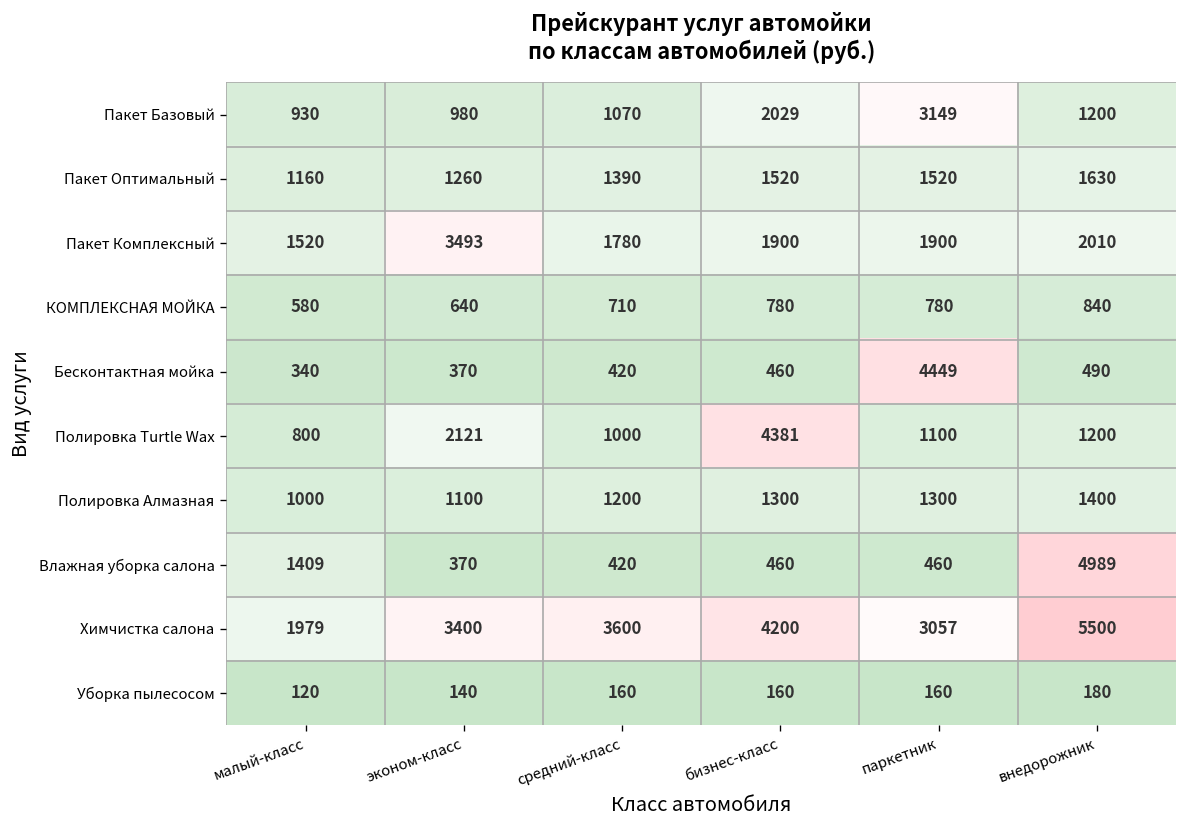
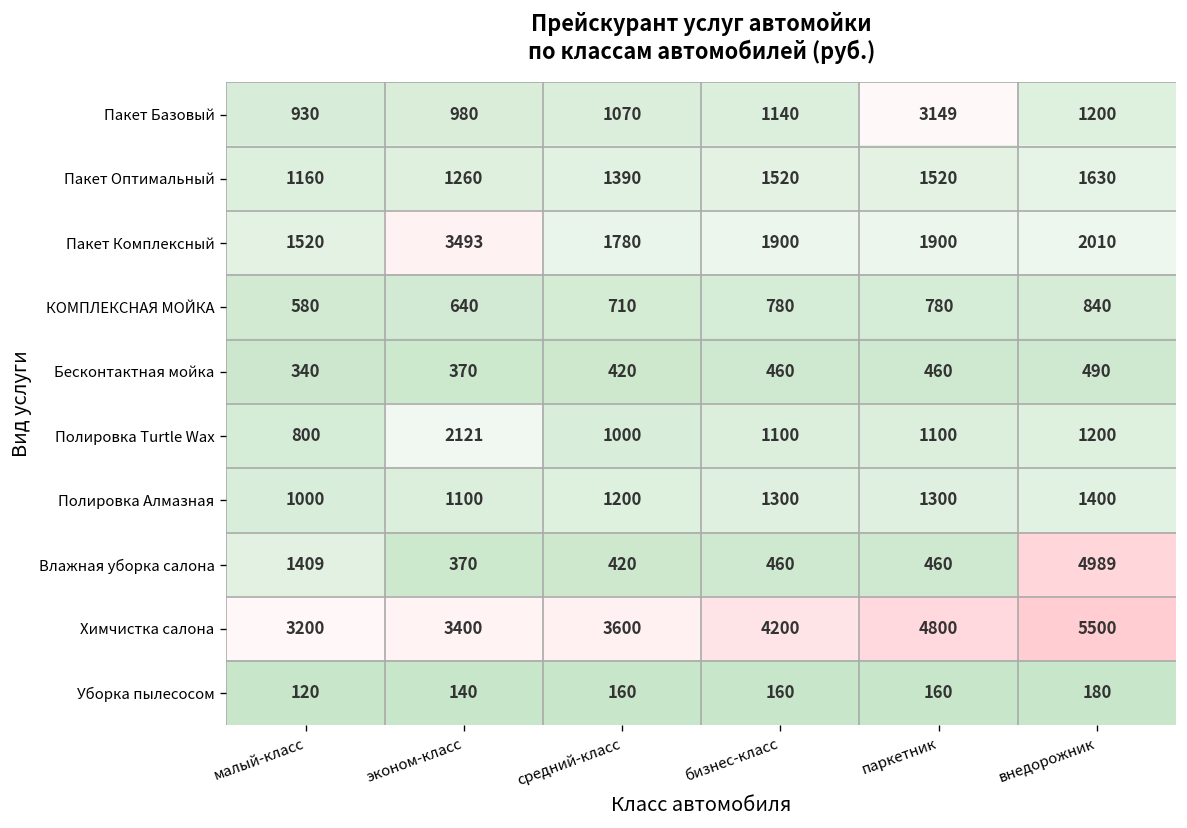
Пакет Базовый, бизнес-класс: 2029 -> 1140
Бесконтактная мойка, паркетник: 4449 -> 460
Полировка Turtle Wax, бизнес-класс: 4381 -> 1100
Химчистка салона, малый-класс: 1979 -> 3200
Химчистка салона, паркетник: 3057 -> 4800
